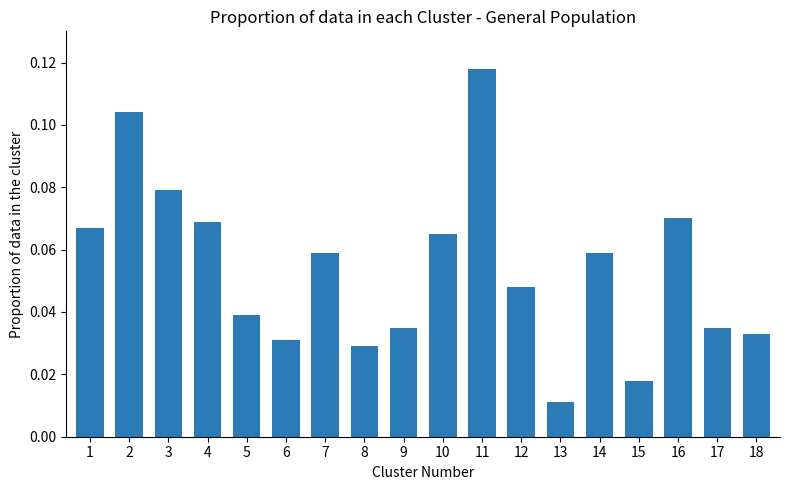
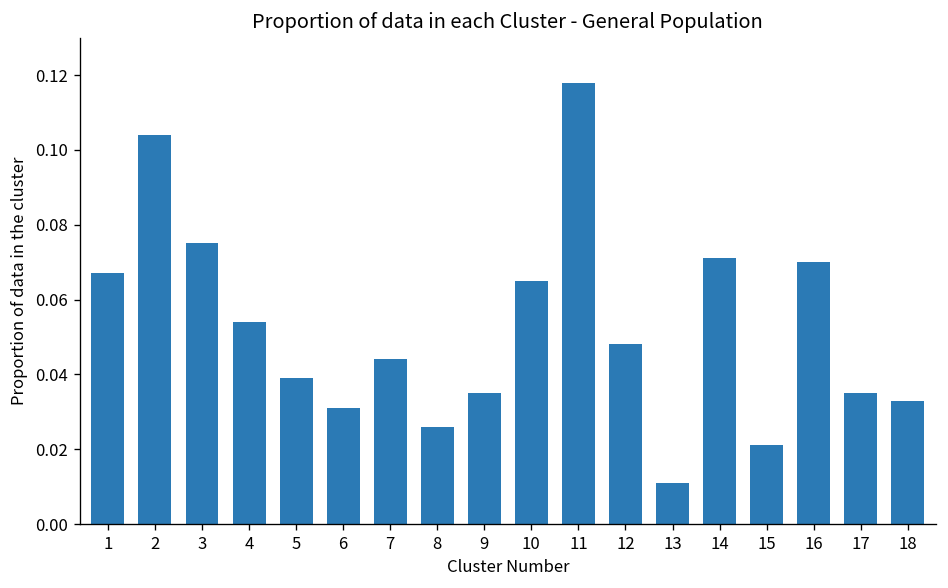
3: 0.079 -> 0.075
4: 0.069 -> 0.054
7: 0.059 -> 0.044
8: 0.029 -> 0.026
14: 0.059 -> 0.071
15: 0.018 -> 0.021
